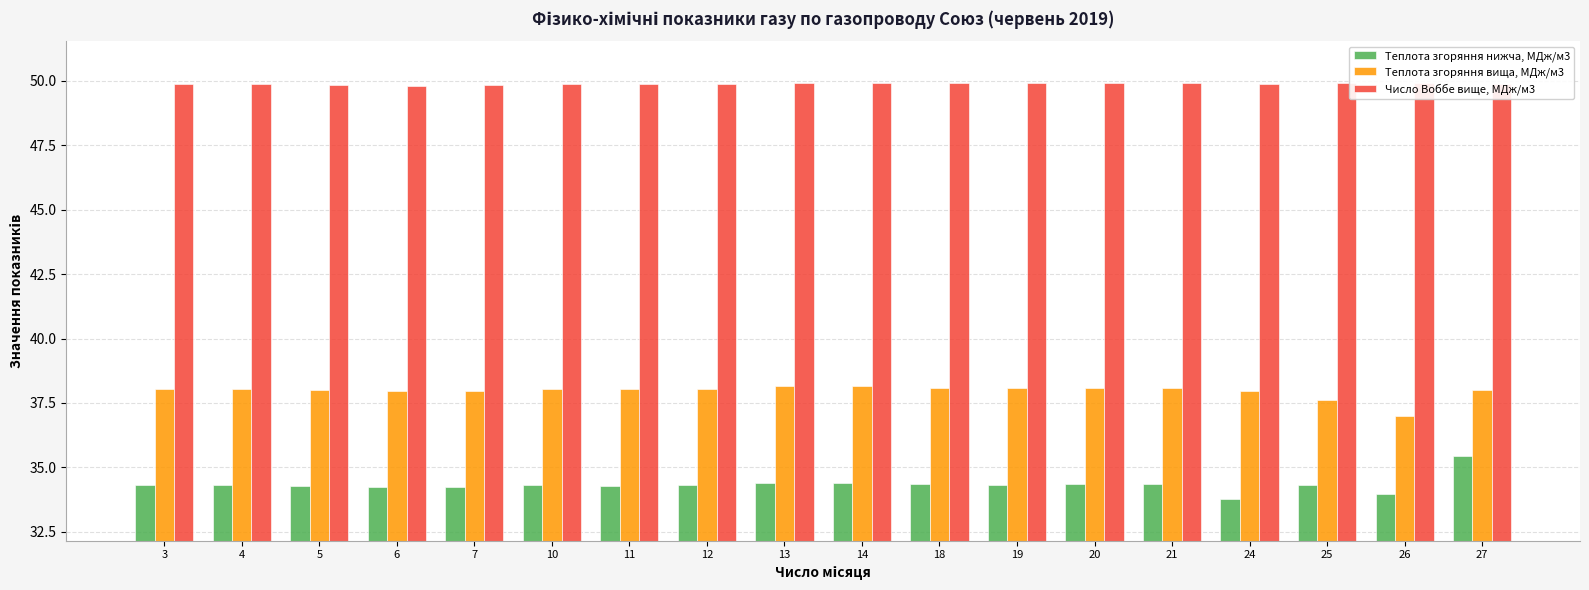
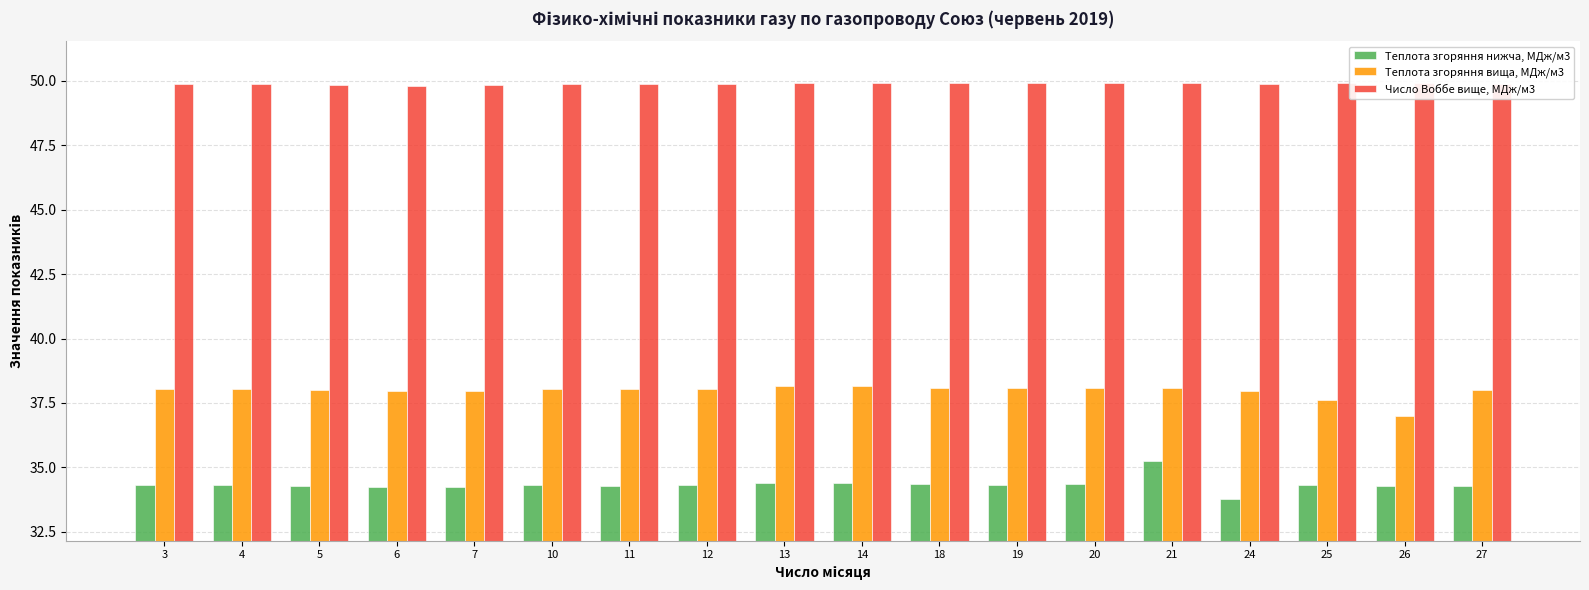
Теплота згоряння нижча, МДж/м3, 21: 34.3 -> 35.3
Теплота згоряння нижча, МДж/м3, 26: 34.0 -> 34.3
Теплота згоряння нижча, МДж/м3, 27: 35.4 -> 34.3
